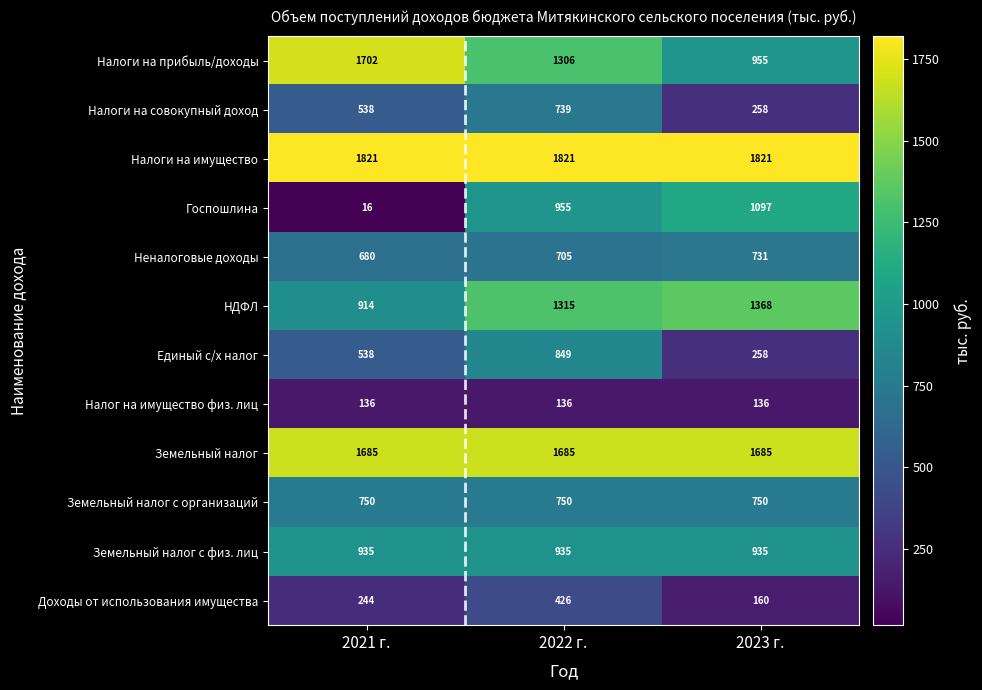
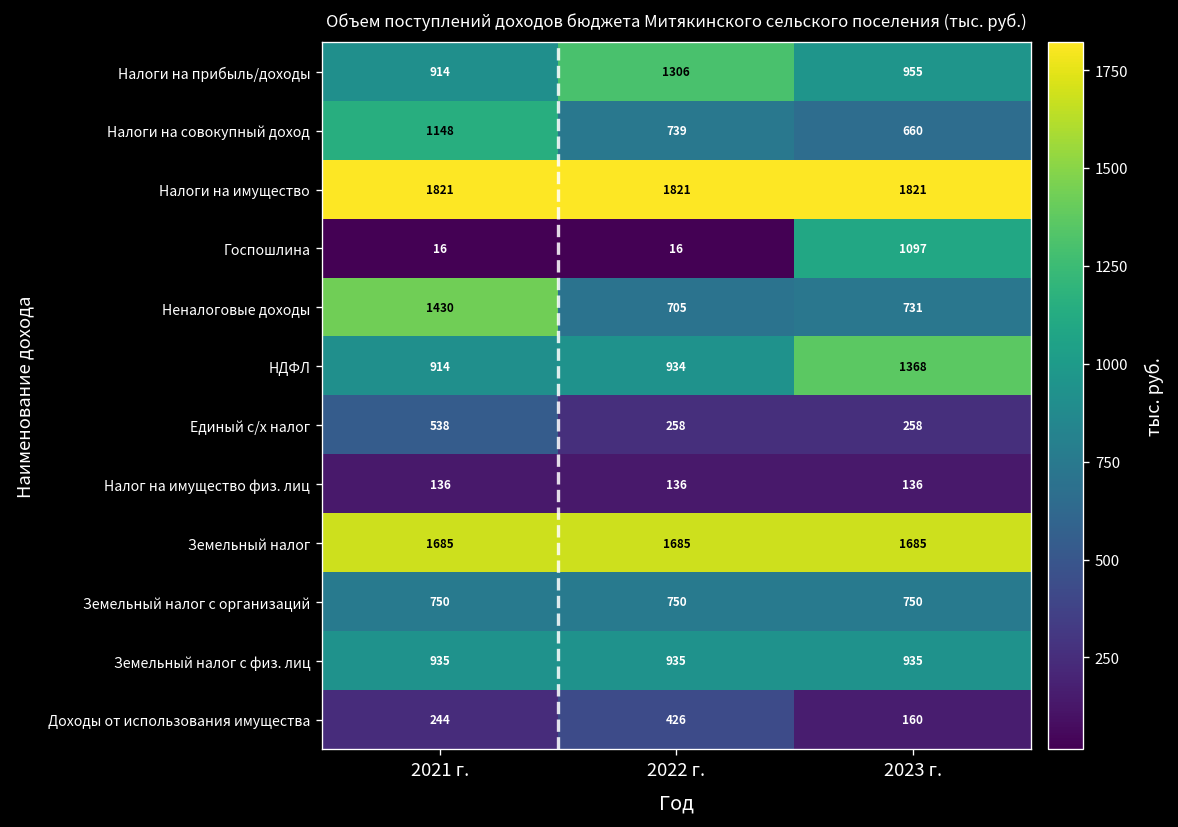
Налоги на прибыль/доходы, 2021 г.: 1702 -> 914
Налоги на совокупный доход, 2021 г.: 538 -> 1148
Налоги на совокупный доход, 2023 г.: 258 -> 660
Госпошлина, 2022 г.: 955 -> 16
Неналоговые доходы, 2021 г.: 680 -> 1430
НДФЛ, 2022 г.: 1315 -> 934
Единый с/х налог, 2022 г.: 849 -> 258
